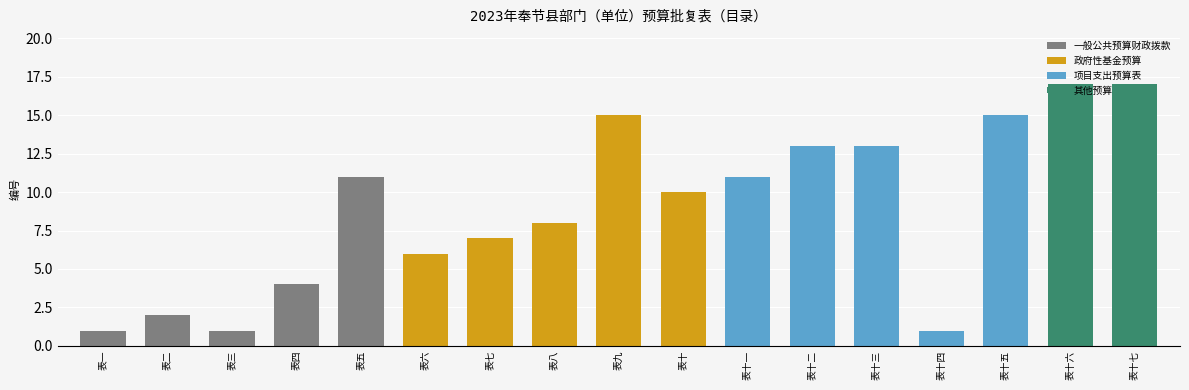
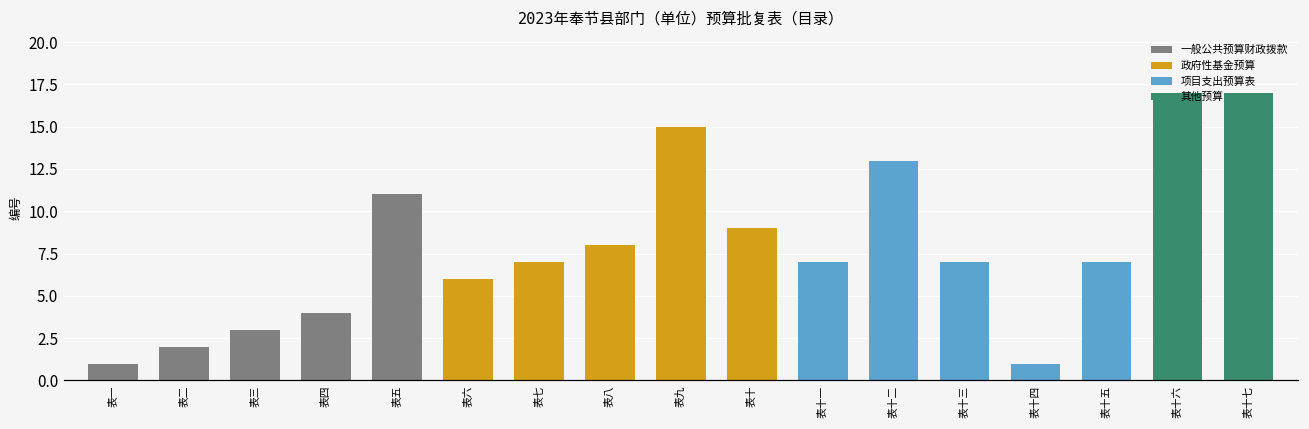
表三: 1 -> 3
表十: 10 -> 9
表十一: 11 -> 7
表十三: 13 -> 7
表十五: 15 -> 7
